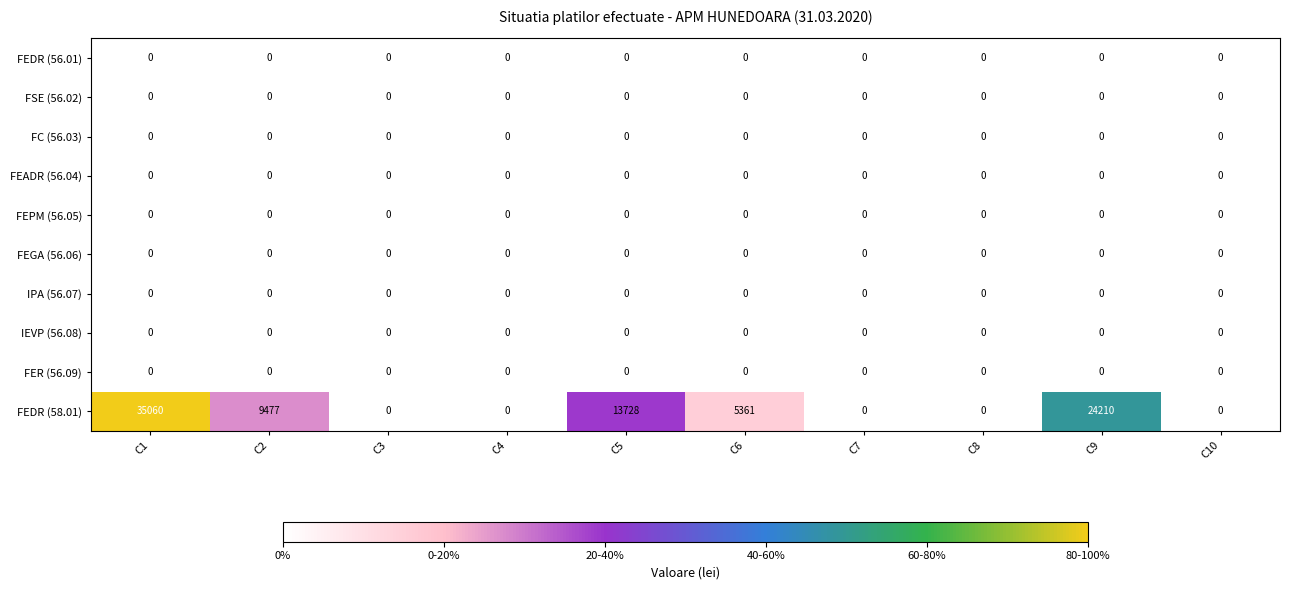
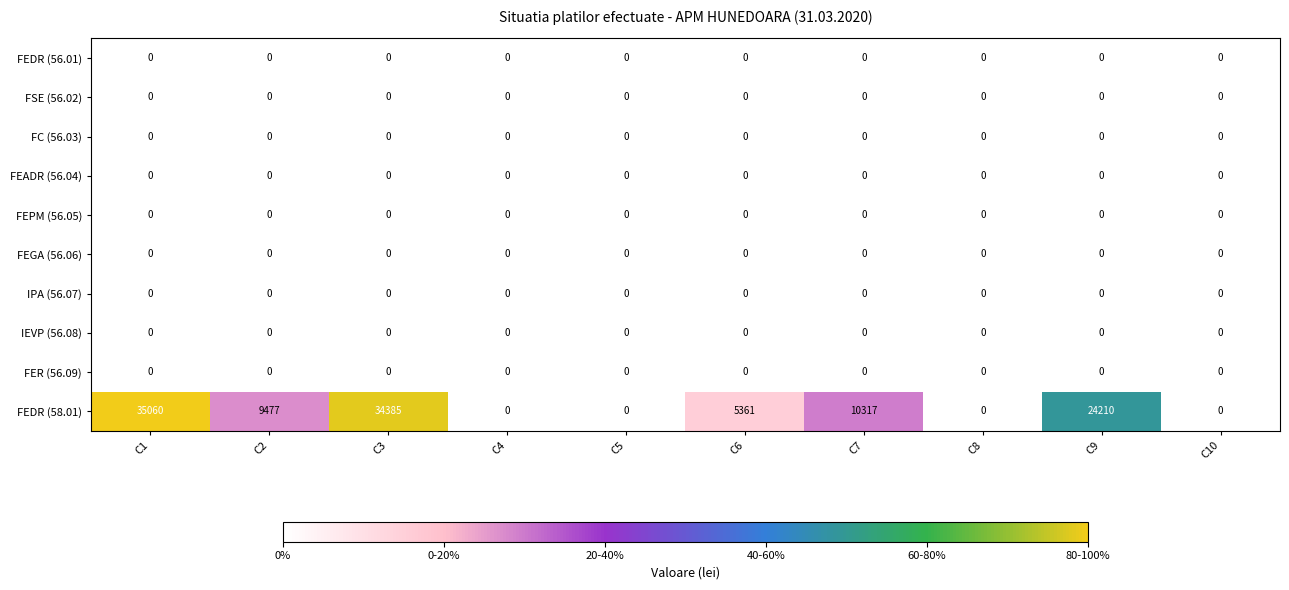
FEDR (58.01), C3: 0 -> 34385
FEDR (58.01), C5: 13728 -> 0
FEDR (58.01), C7: 0 -> 10317
